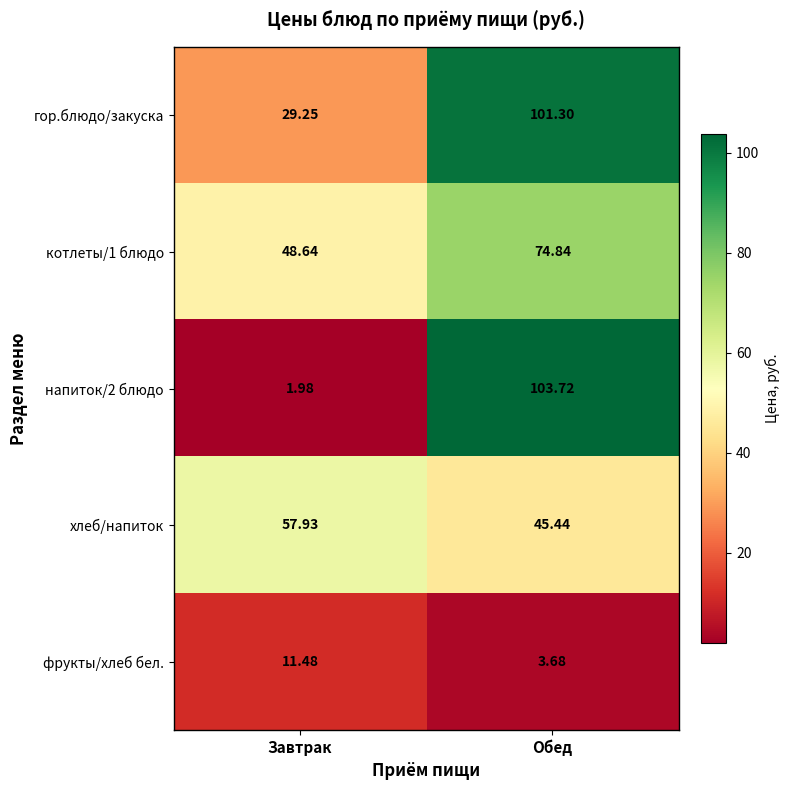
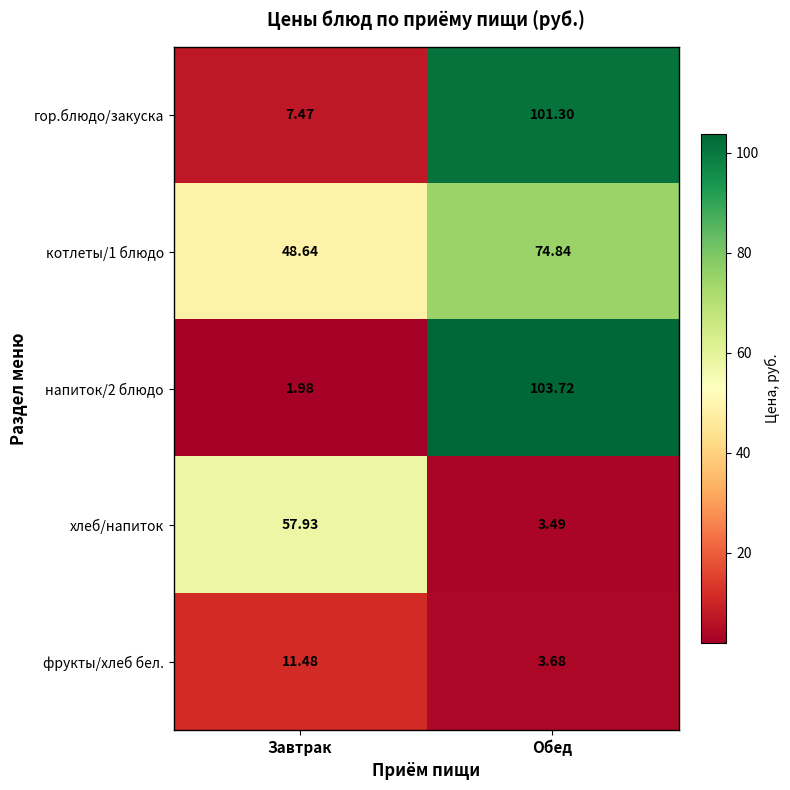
гор.блюдо/закуска, Завтрак: 29.25 -> 7.47
хлеб/напиток, Обед: 45.44 -> 3.49
